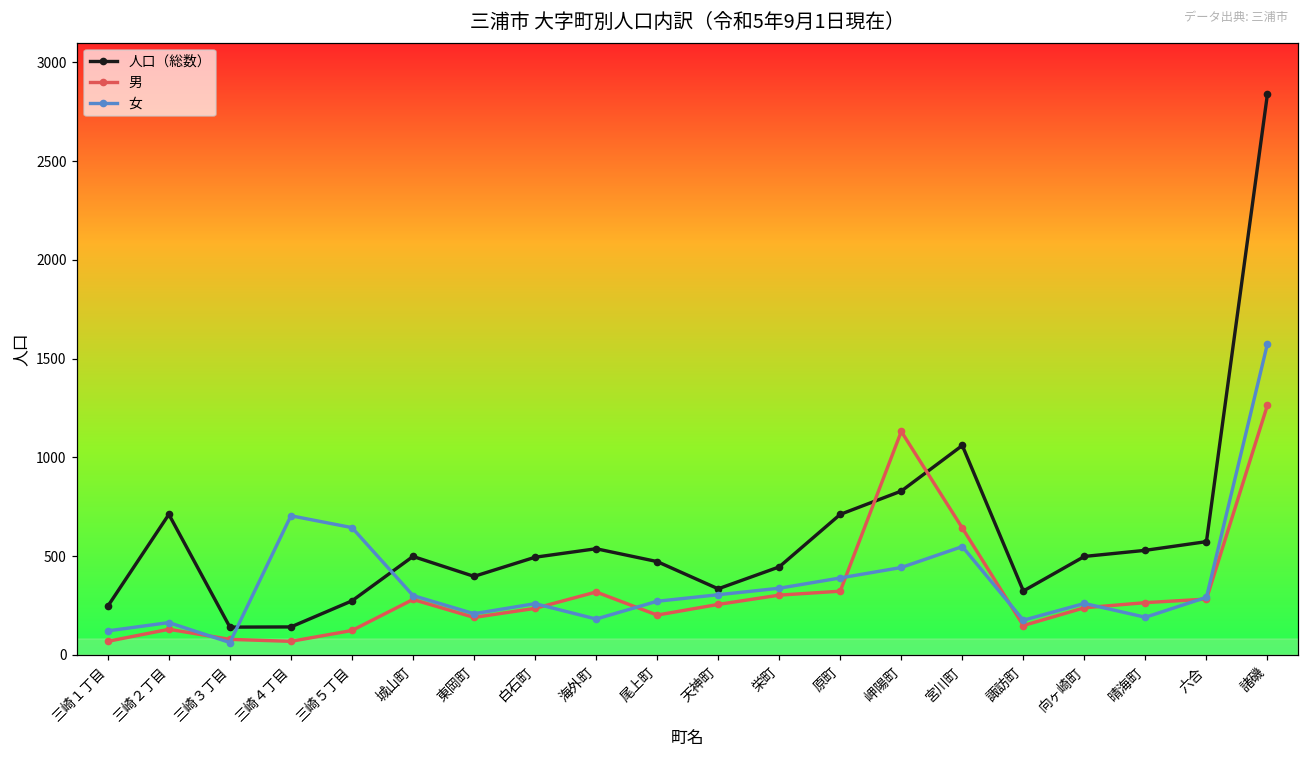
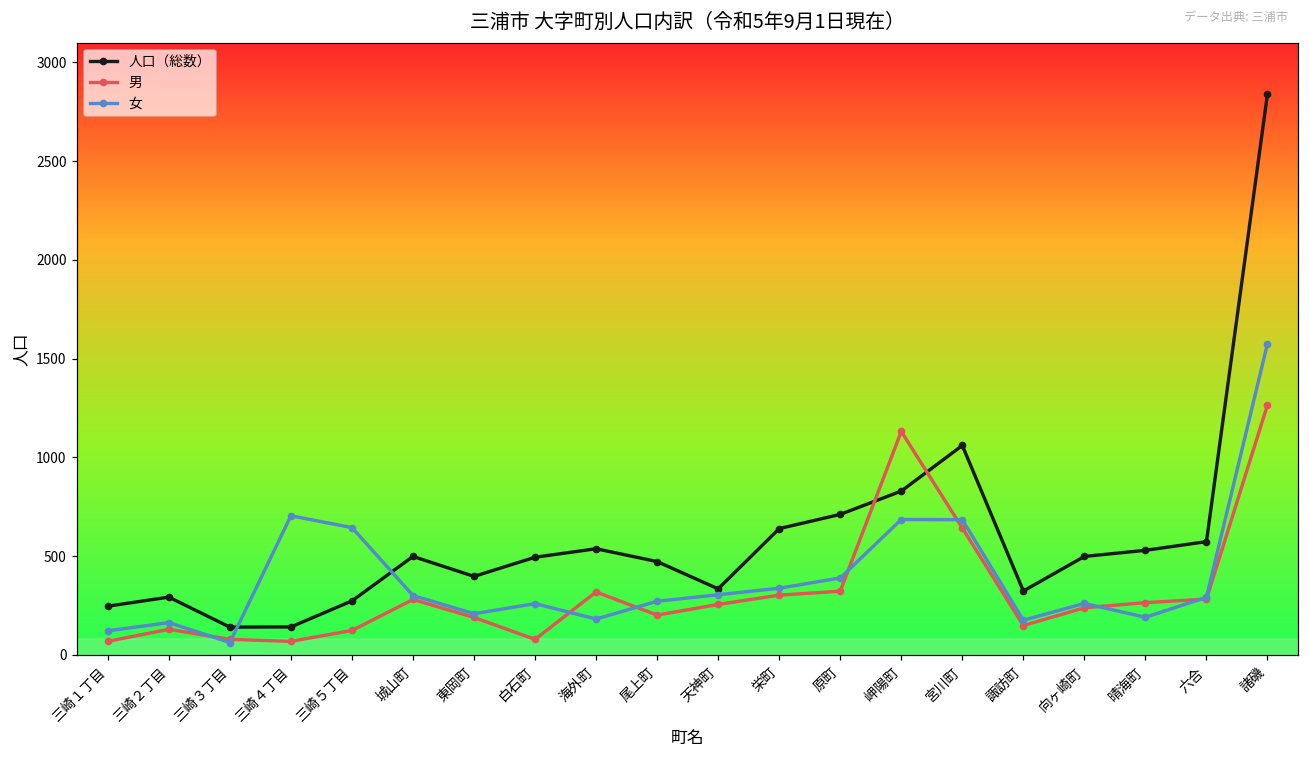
人口（総数）, 三崎２丁目: 710 -> 290
男, 白石町: 240 -> 80
人口（総数）, 栄町: 450 -> 640
女, 岬陽町: 440 -> 690
女, 宮川町: 550 -> 680
